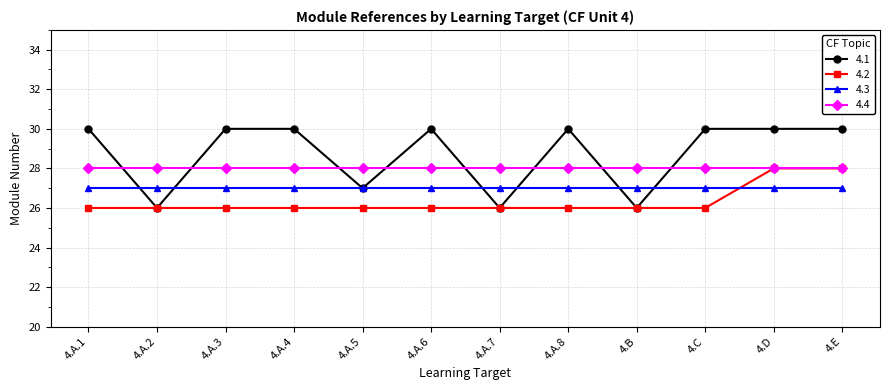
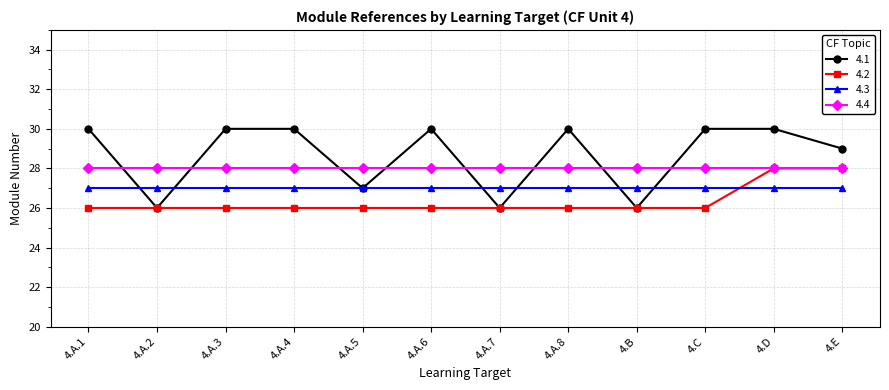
4.1, 4.E: 30 -> 29
